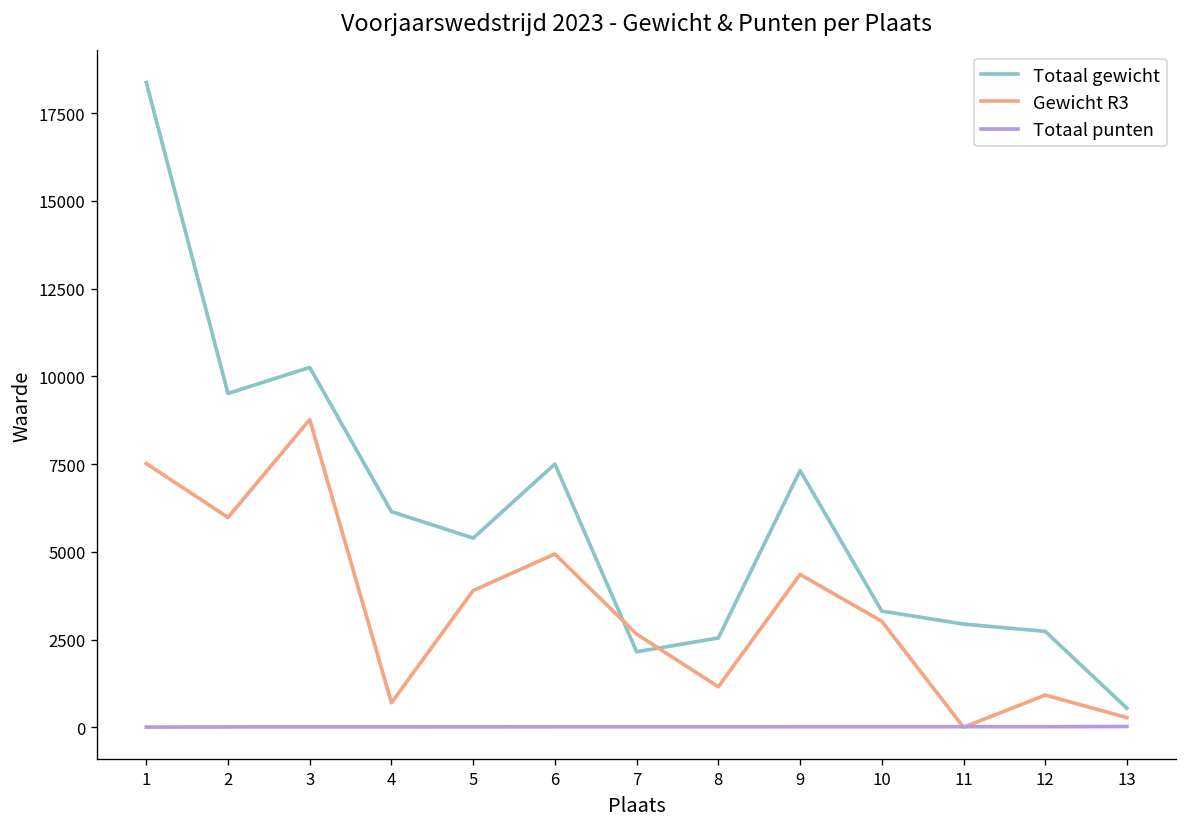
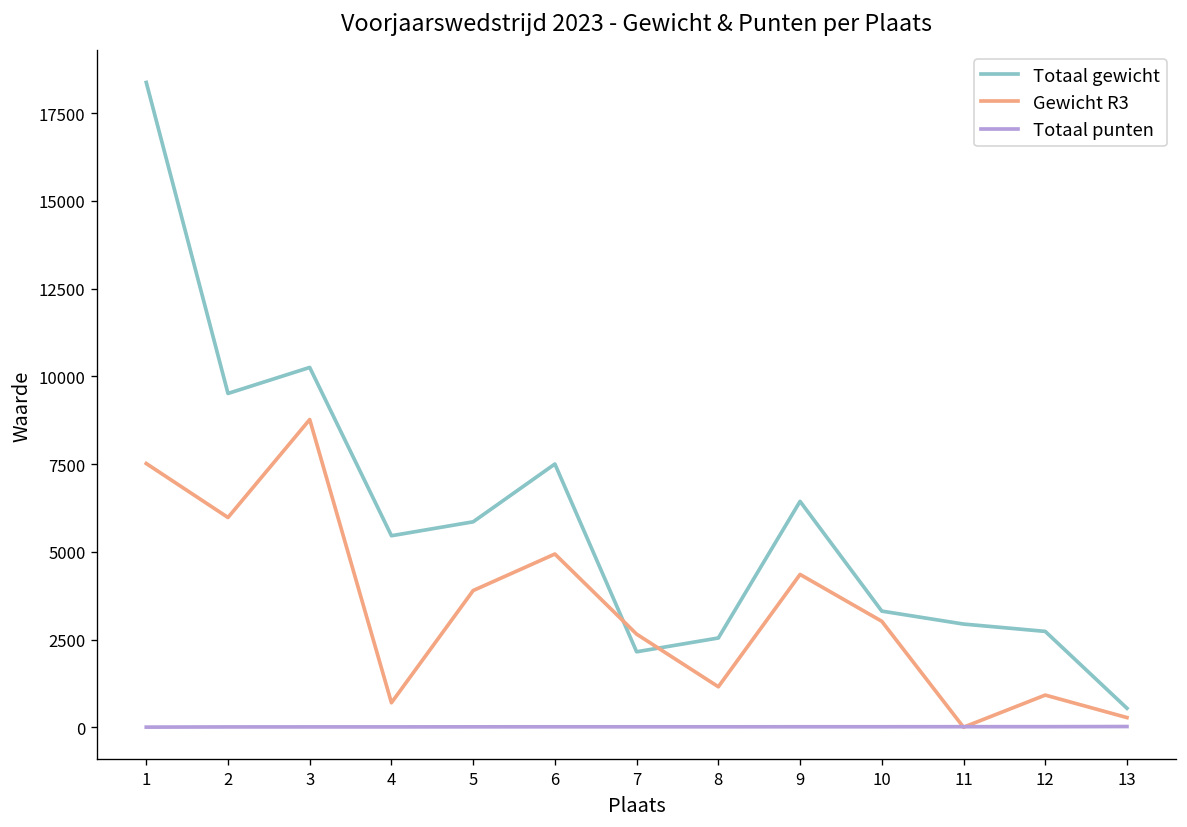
Totaal gewicht, 4: 6100 -> 5500
Totaal gewicht, 5: 5400 -> 5900
Totaal gewicht, 9: 7300 -> 6400
